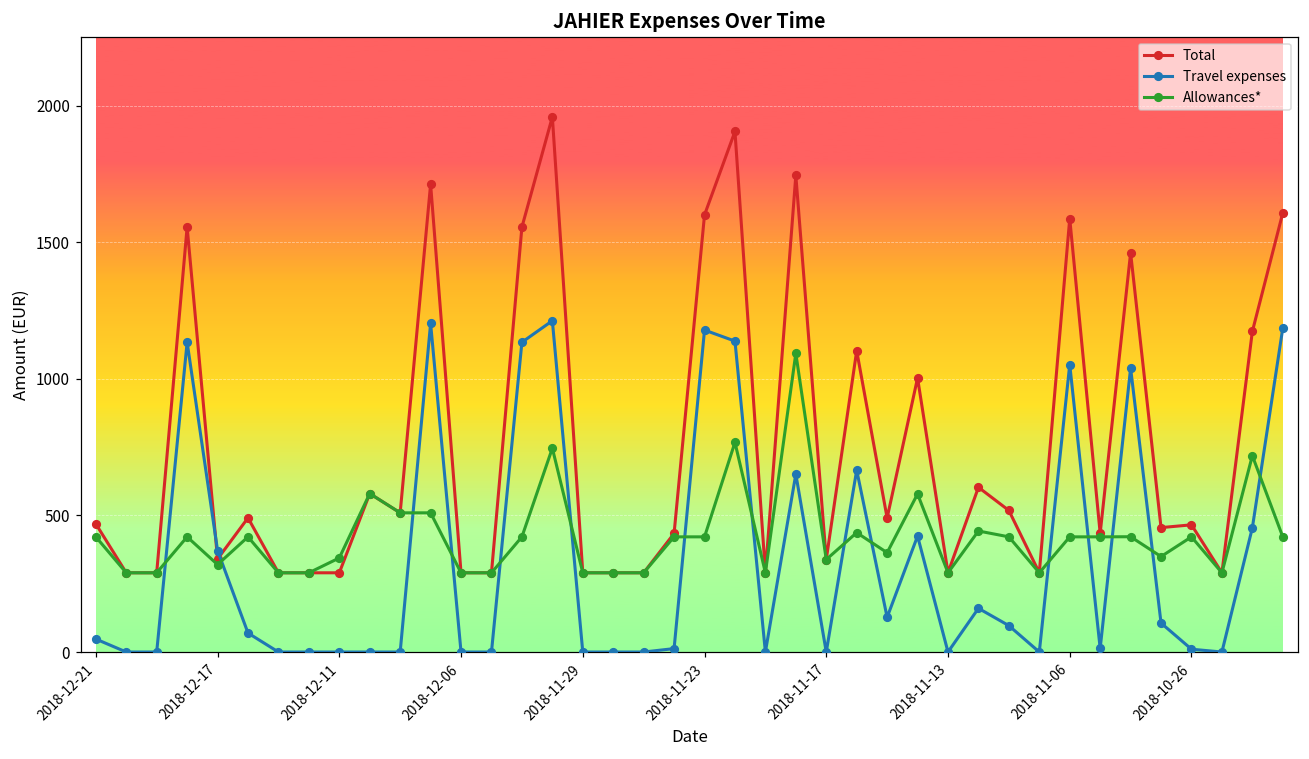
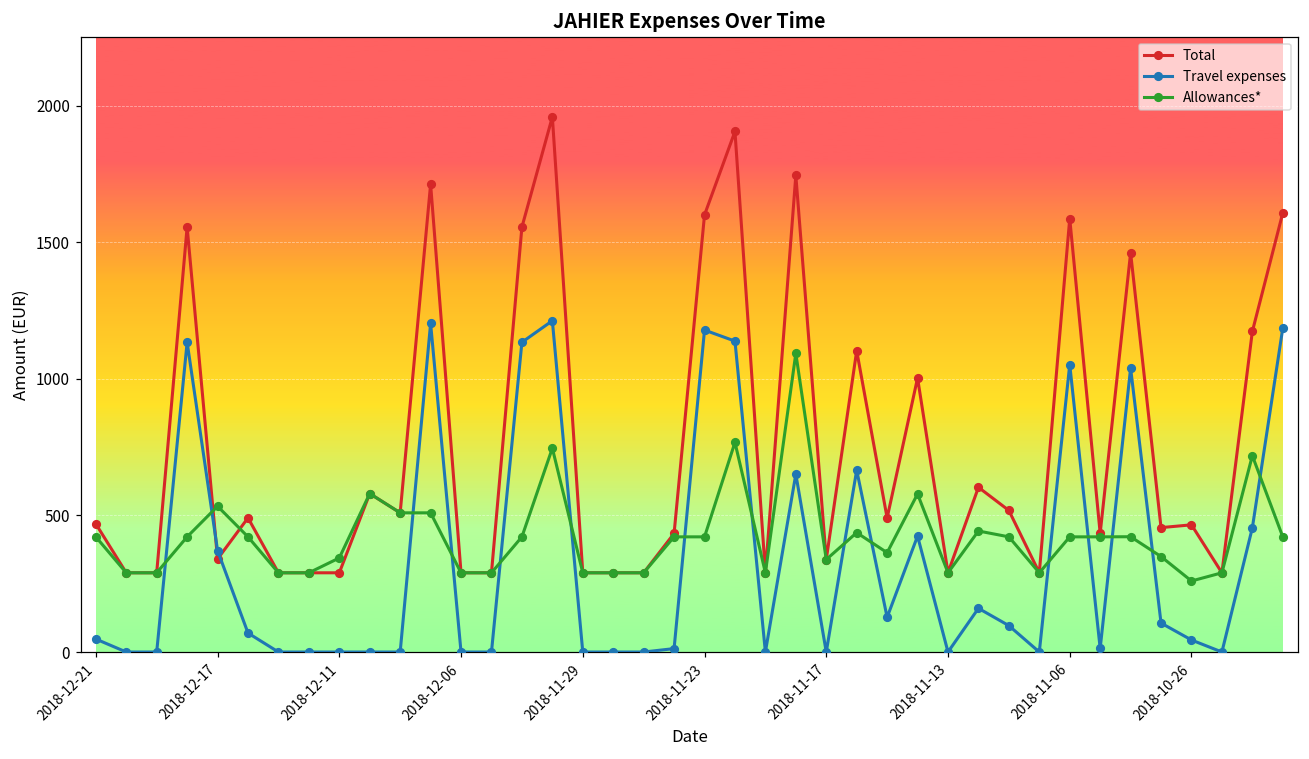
Allowances*, 2018-12-17: 320 -> 530
Travel expenses, 2018-10-26: 10 -> 40
Allowances*, 2018-10-26: 420 -> 260
